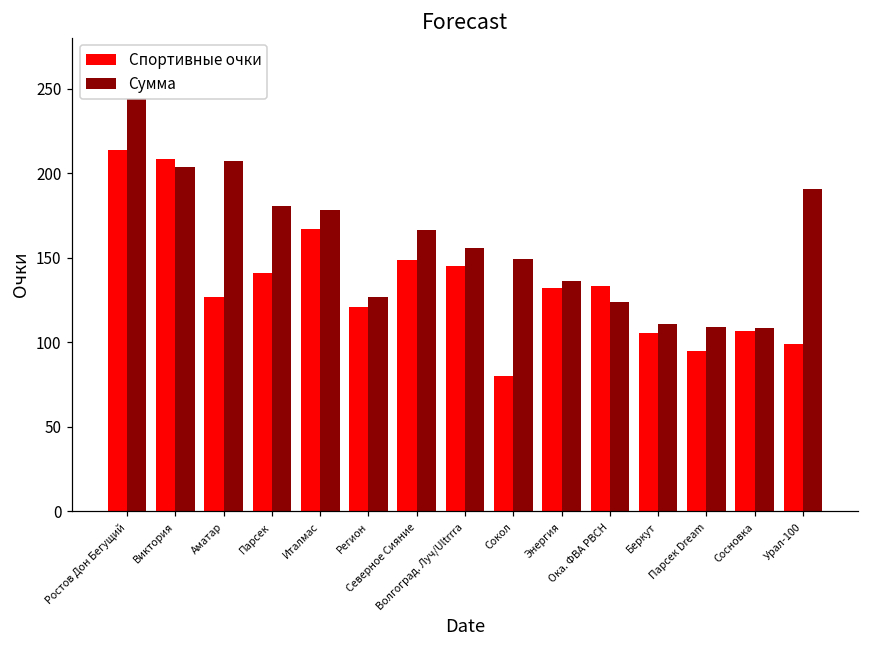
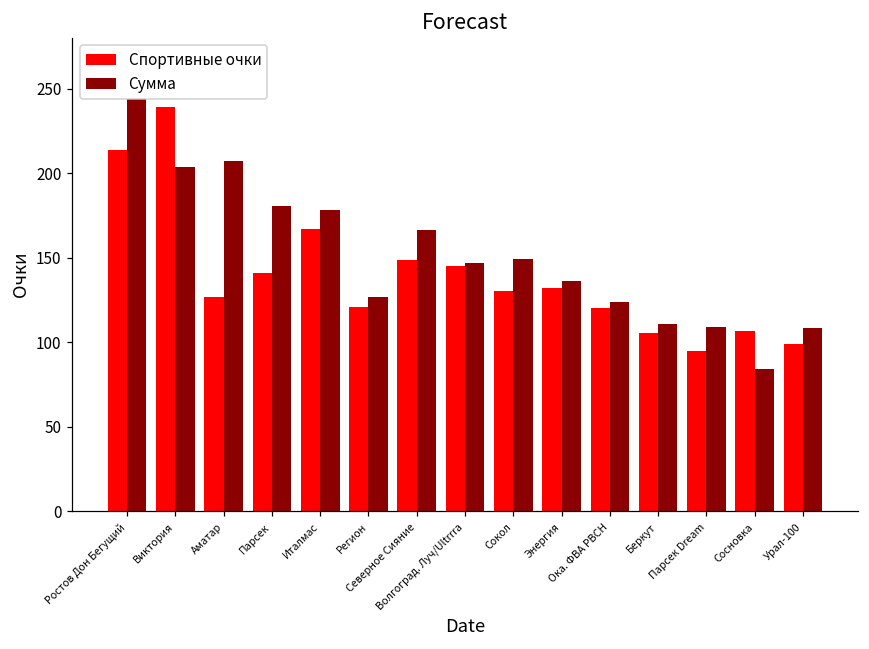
Спортивные очки, Виктория: 209 -> 239
Сумма, Волгоград. Луч/Ultrrra: 156 -> 147
Спортивные очки, Сокол: 80 -> 130
Спортивные очки, Ока. ФВА РВСН: 133 -> 121
Сумма, Сосновка: 109 -> 84
Сумма, Урал-100: 191 -> 108
